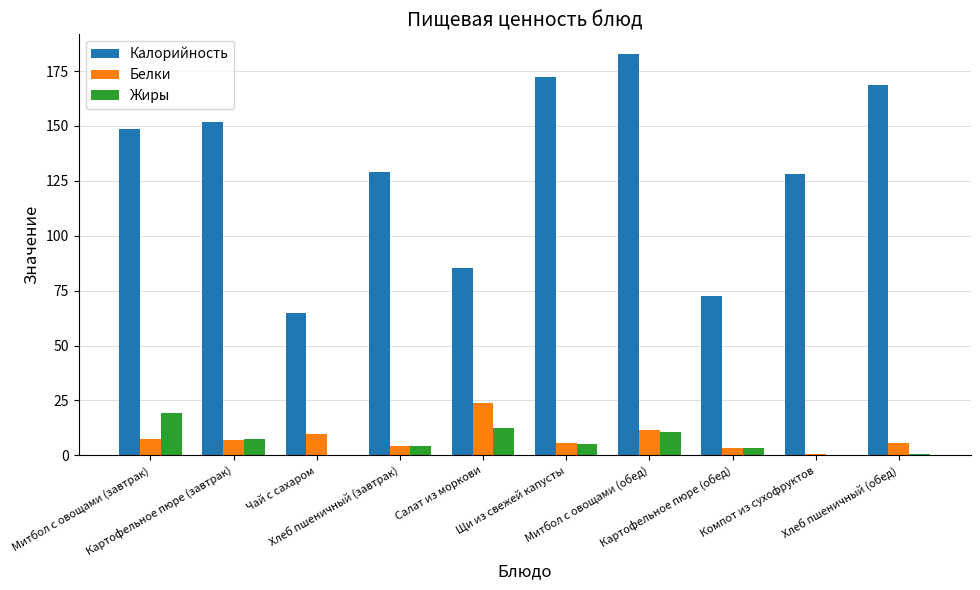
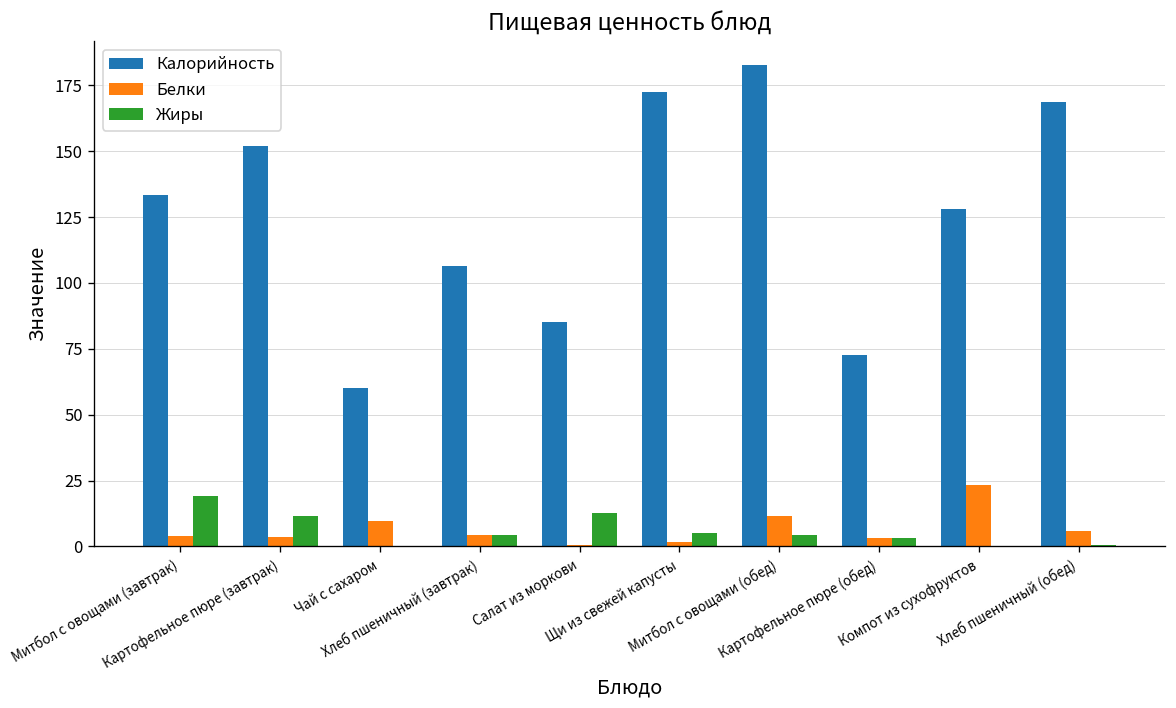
Калорийность, Митбол с овощами (завтрак): 148 -> 133
Белки, Митбол с овощами (завтрак): 8 -> 4
Белки, Картофельное пюре (завтрак): 7 -> 3
Жиры, Картофельное пюре (завтрак): 7 -> 11
Калорийность, Чай с сахаром: 65 -> 60
Калорийность, Хлеб пшеничный (завтрак): 129 -> 106
Белки, Салат из моркови: 24 -> 1
Белки, Щи из свежей капусты: 6 -> 2
Жиры, Митбол с овощами (обед): 11 -> 4
Белки, Компот из сухофруктов: 1 -> 23
